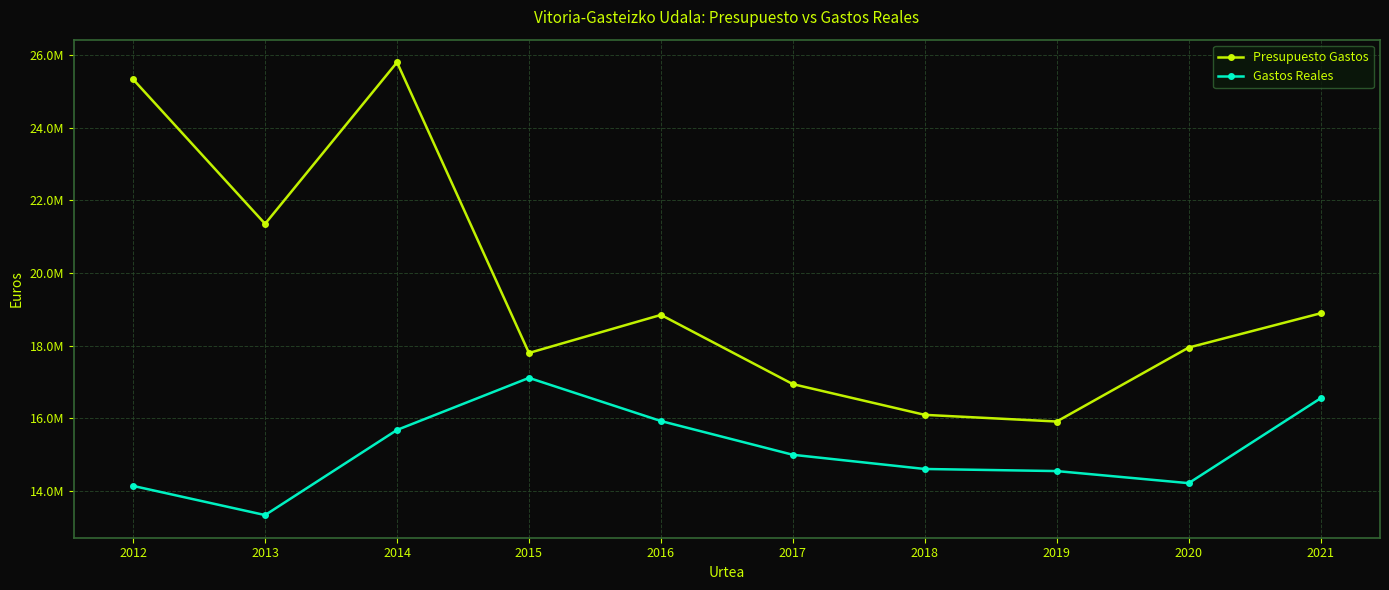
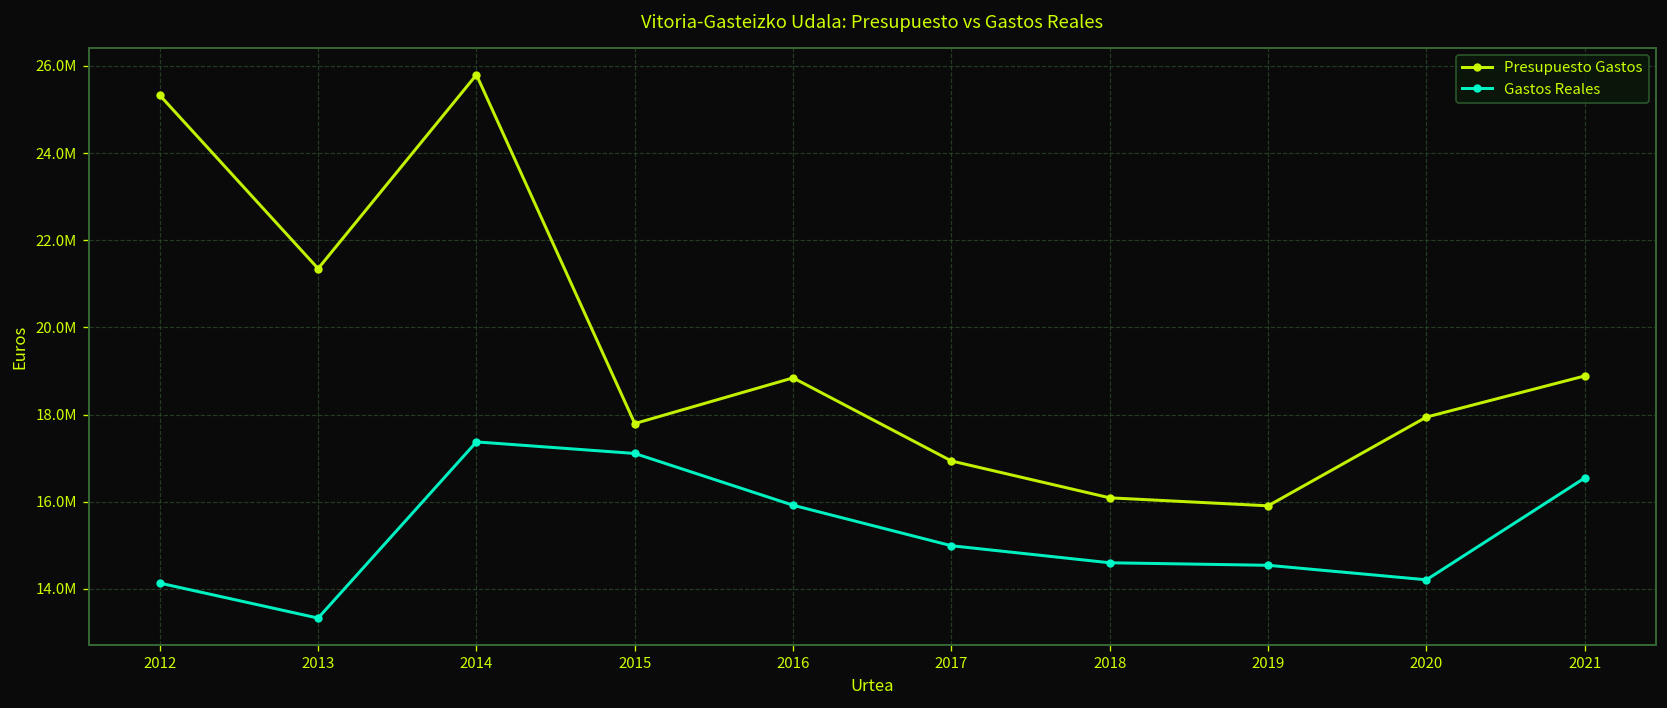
Gastos Reales, 2014: 15700000 -> 17400000
